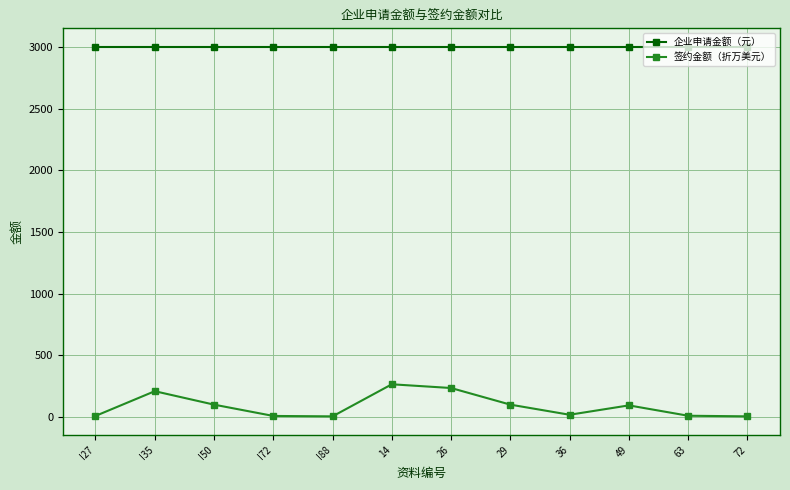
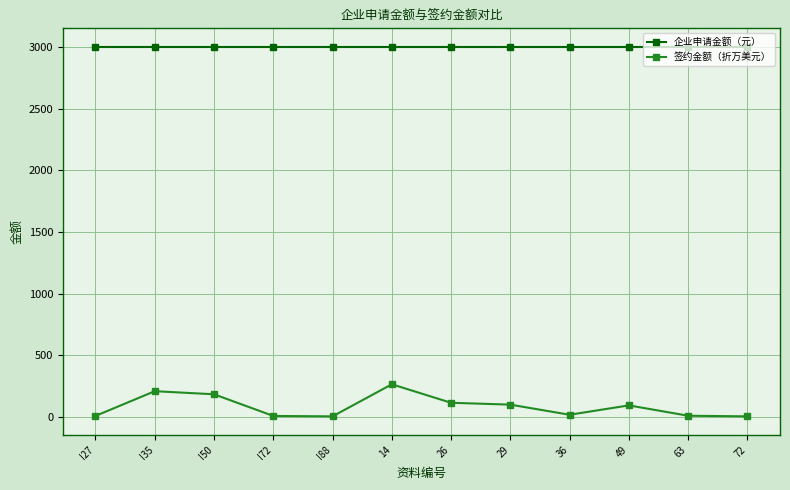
签约金额（折万美元）, I50: 100 -> 180
签约金额（折万美元）, 26: 230 -> 120
